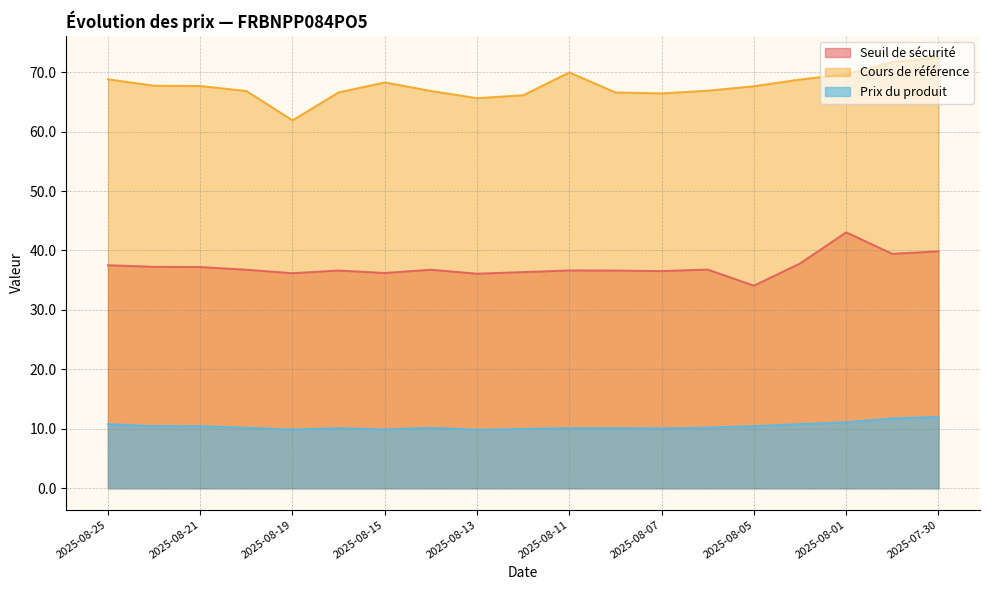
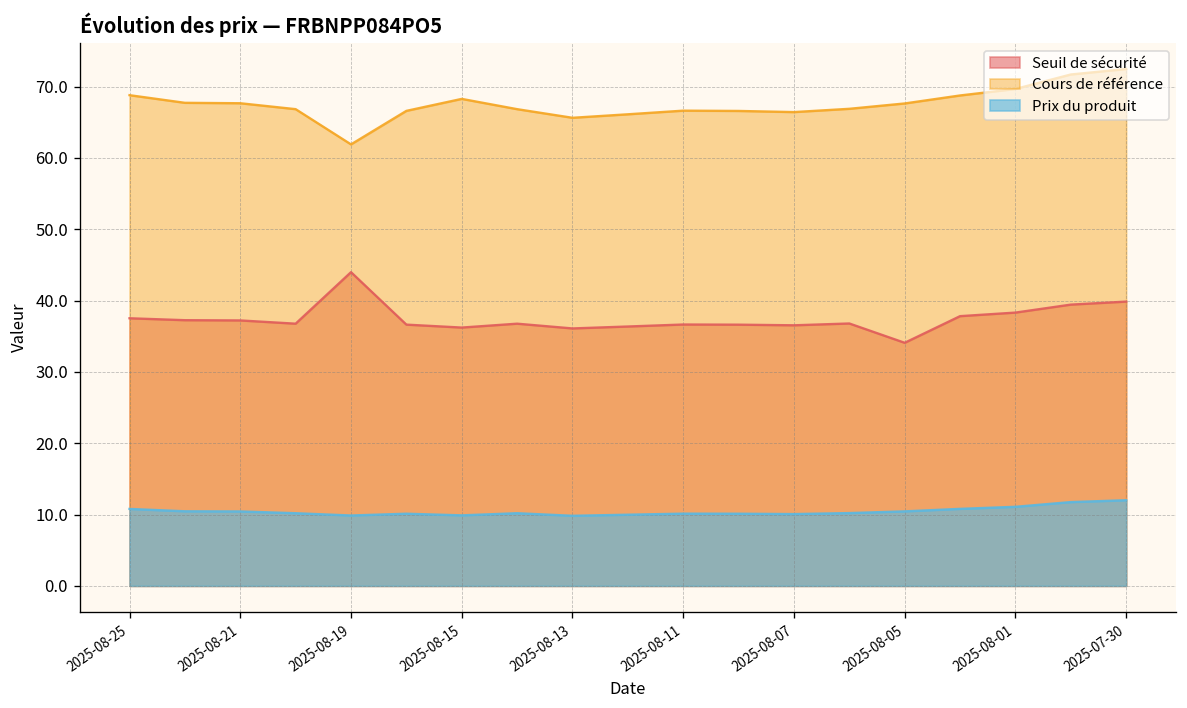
Seuil de sécurité, 2025-08-19: 36 -> 44
Cours de référence, 2025-08-11: 70 -> 67
Seuil de sécurité, 2025-08-01: 43 -> 38
